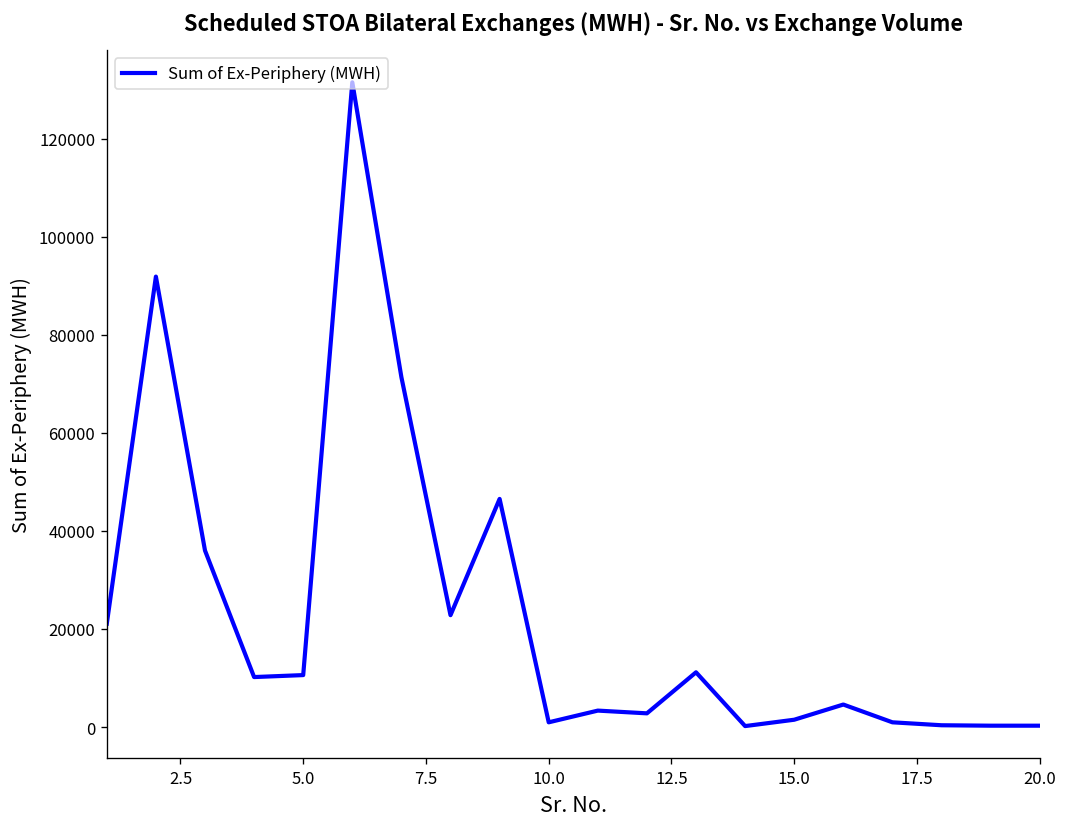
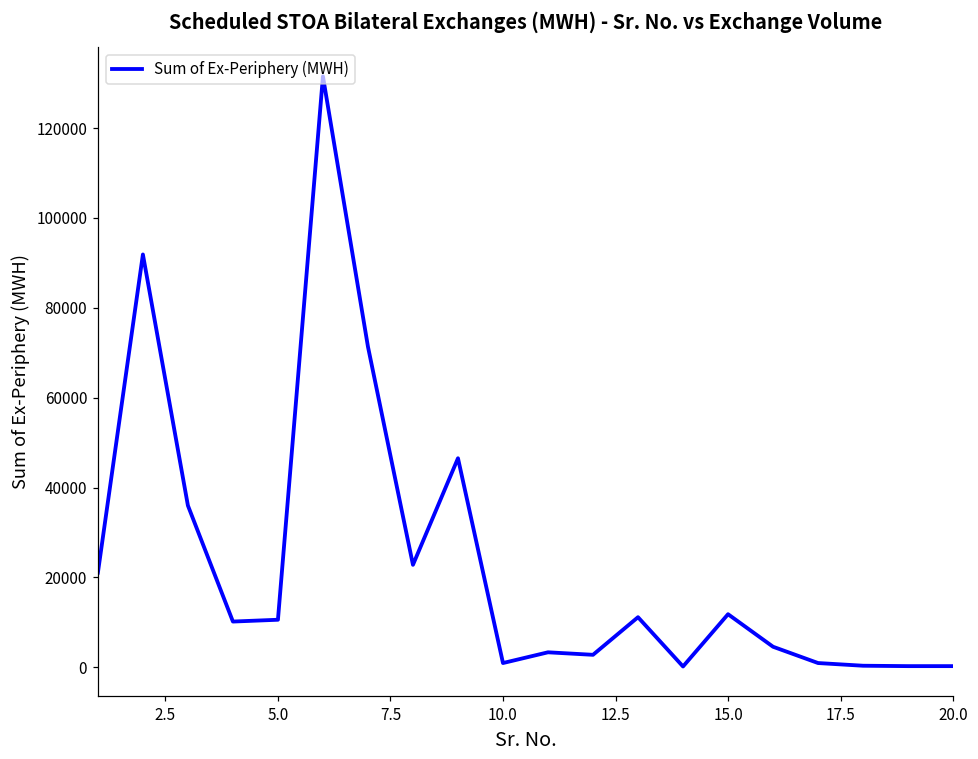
15.0: 1000 -> 12000
